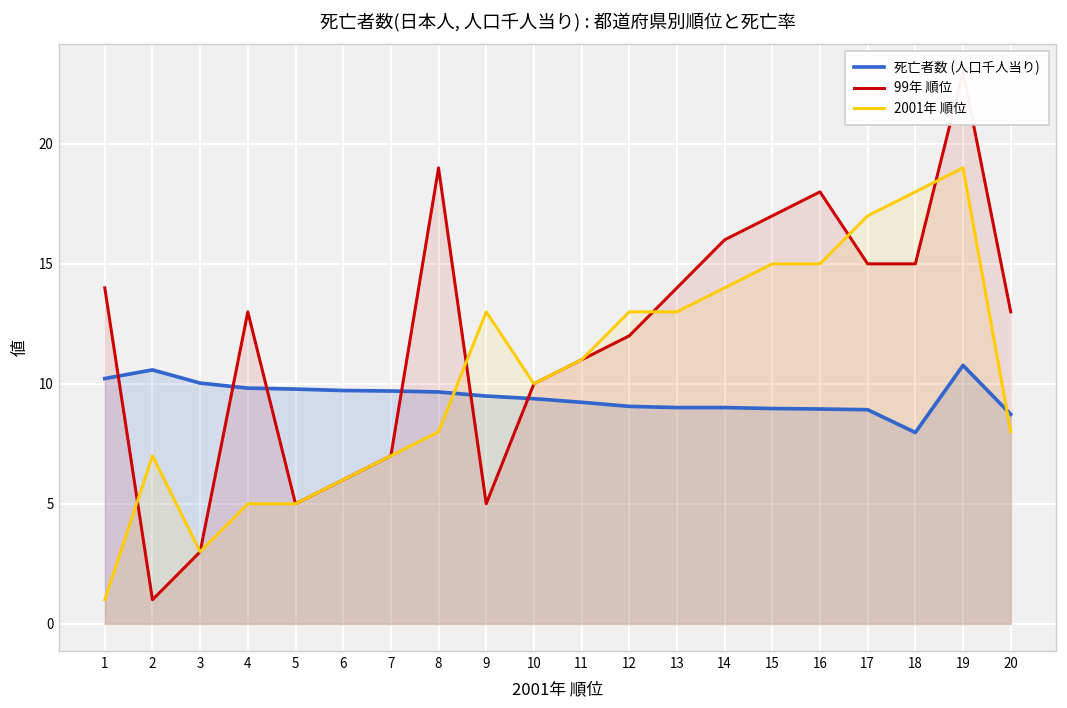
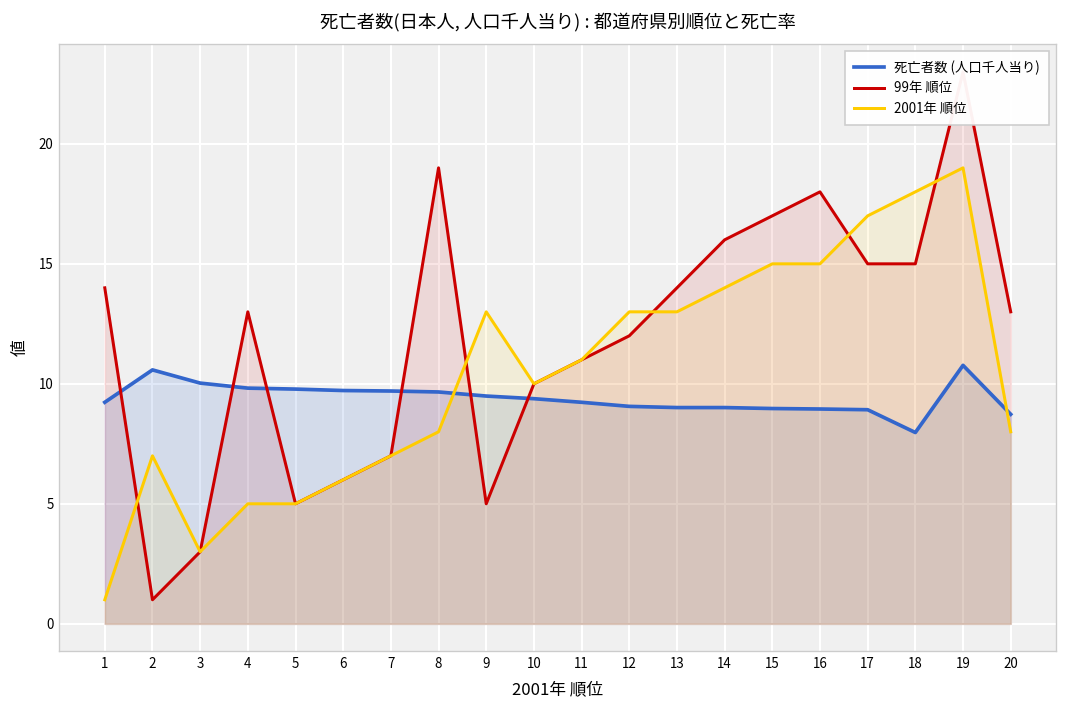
死亡者数 (人口千人当り), 1: 10.2 -> 9.2
